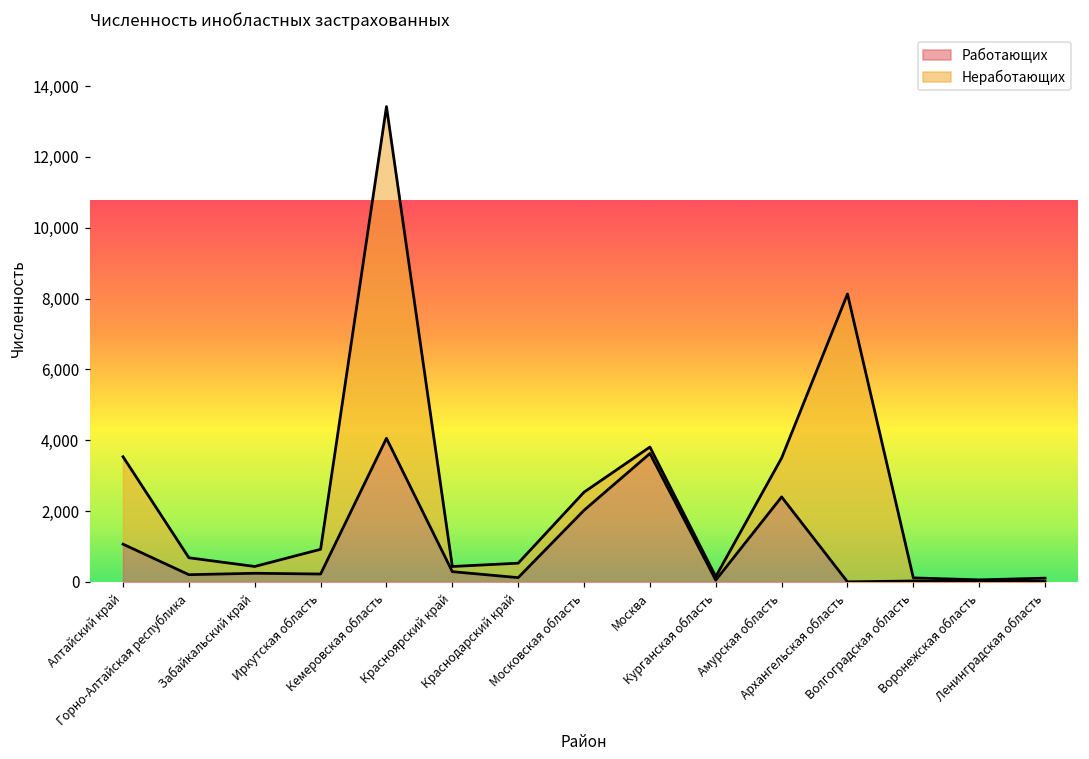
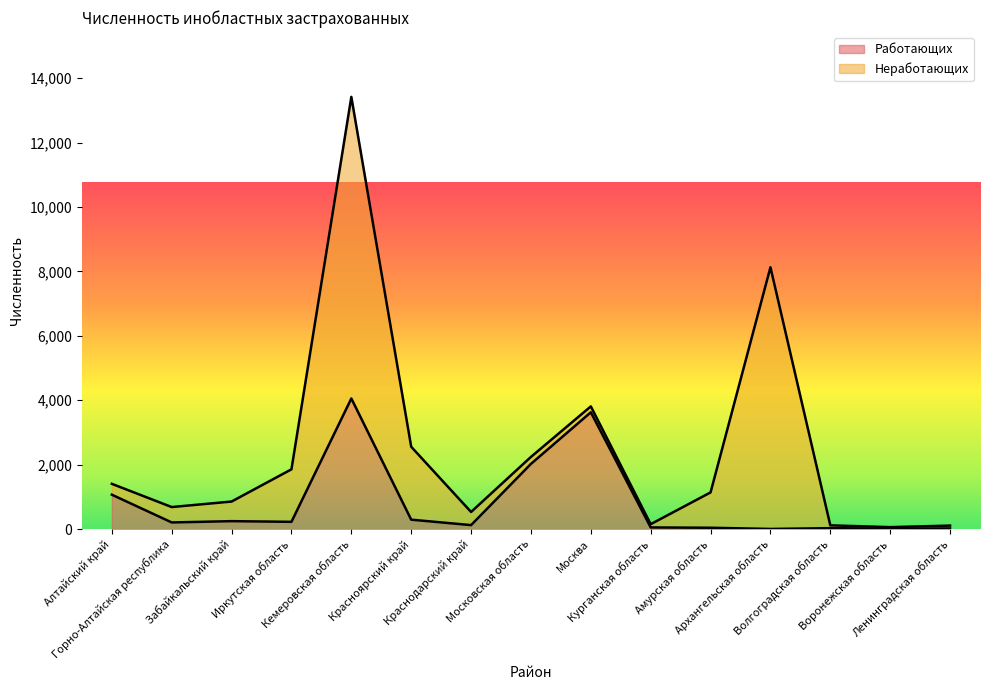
Неработающих, Алтайский край: 2,500 -> 300
Неработающих, Забайкальский край: 200 -> 600
Неработающих, Иркутская область: 700 -> 1,600
Неработающих, Красноярский край: 100 -> 2,300
Неработающих, Московская область: 500 -> 200
Работающих, Амурская область: 2,400 -> 0
